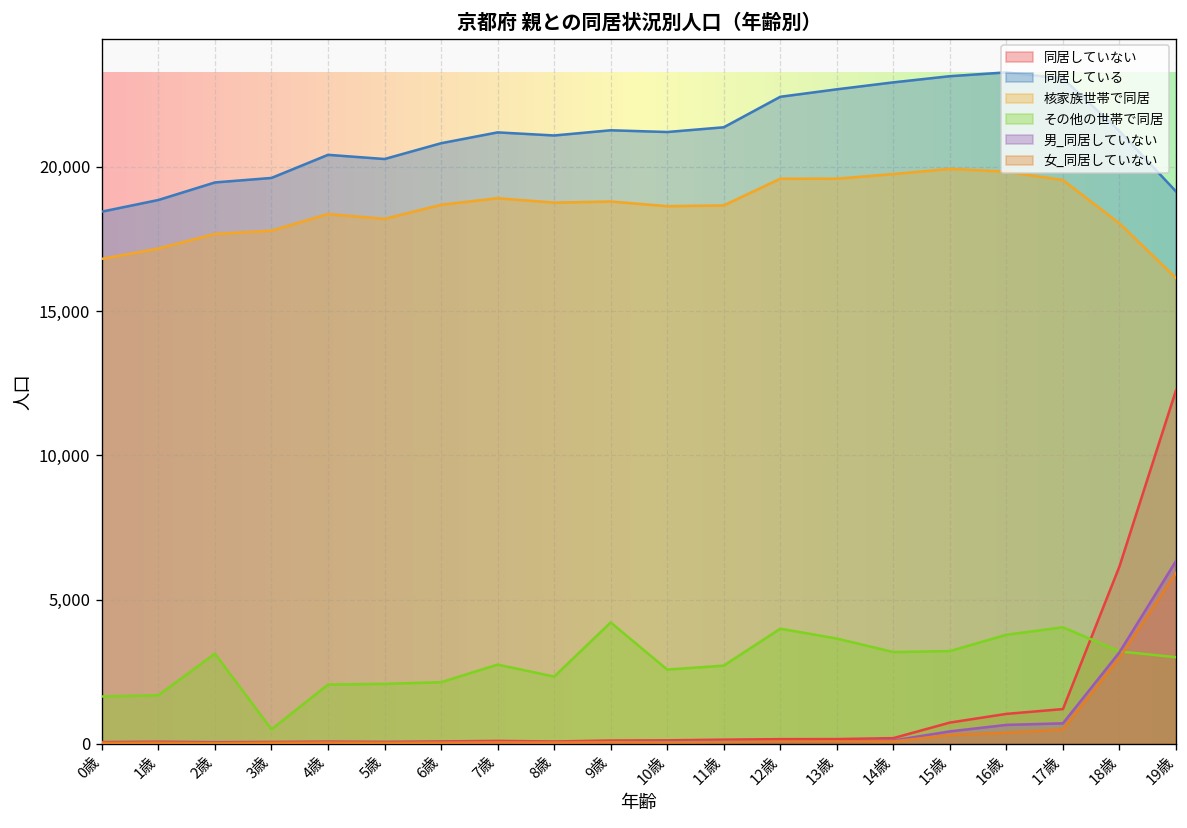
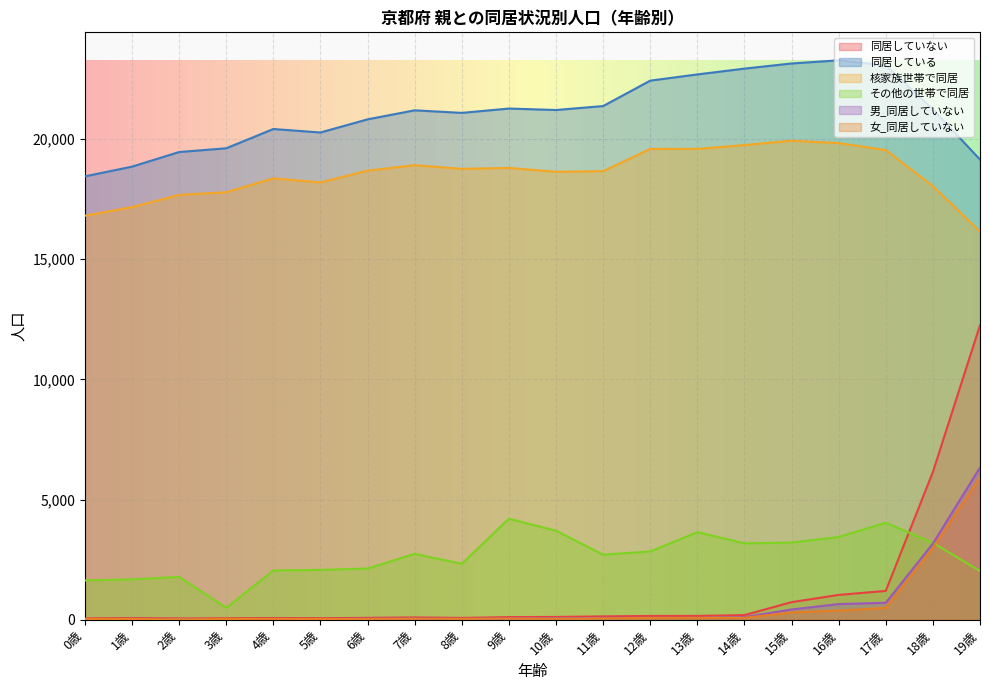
その他の世帯で同居, 2歳: 3,100 -> 1,800
その他の世帯で同居, 10歳: 2,600 -> 3,700
その他の世帯で同居, 12歳: 4,000 -> 2,800
その他の世帯で同居, 16歳: 3,800 -> 3,400
その他の世帯で同居, 19歳: 3,000 -> 2,000
